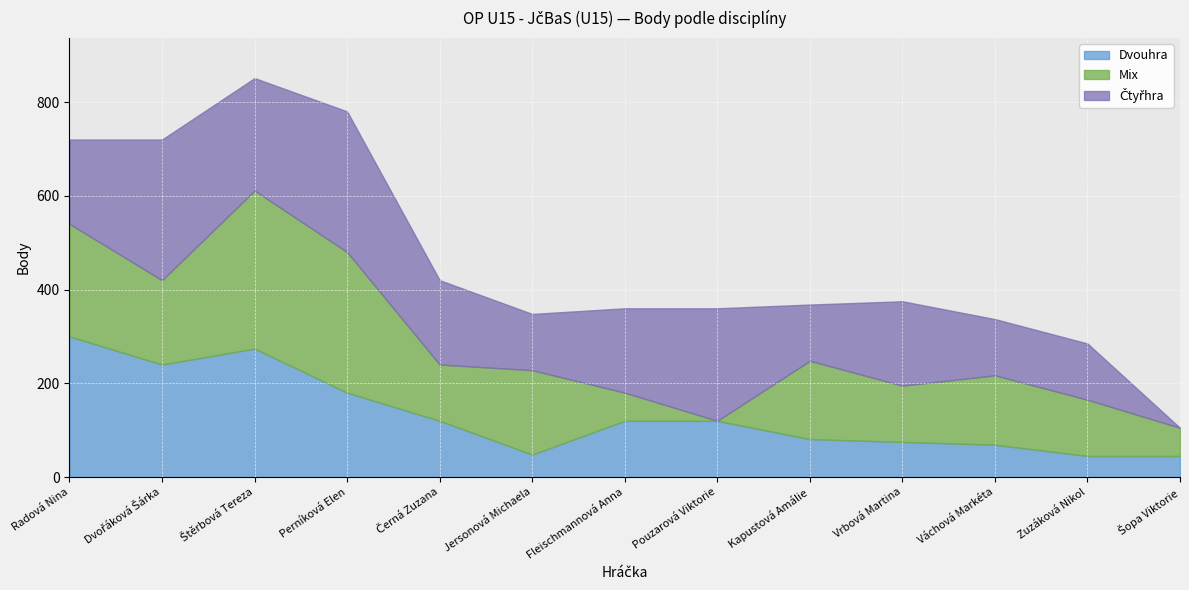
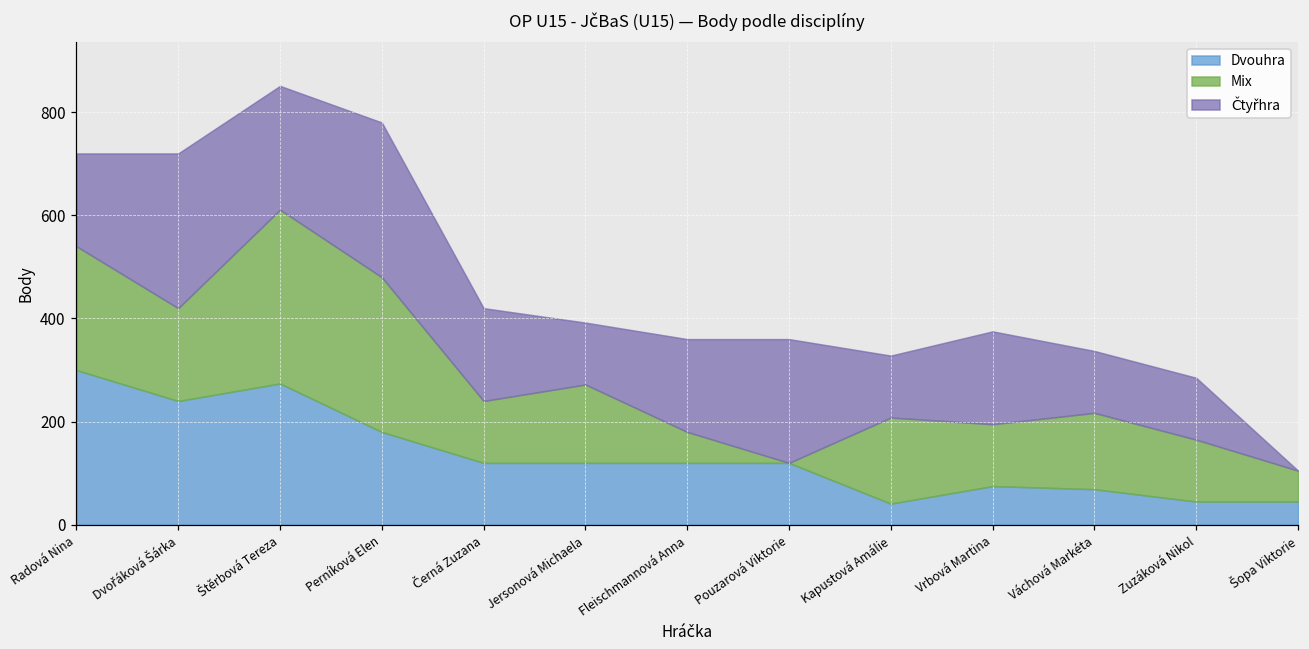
Dvouhra, Jersonová Michaela: 50 -> 120
Mix, Jersonová Michaela: 180 -> 150
Dvouhra, Kapustová Amálie: 80 -> 40
